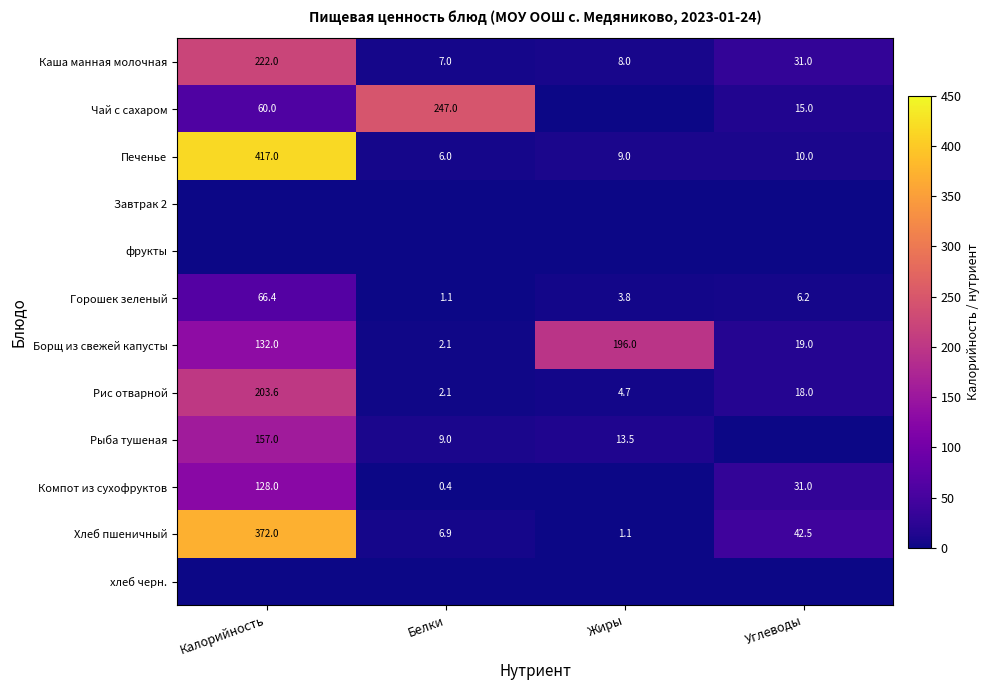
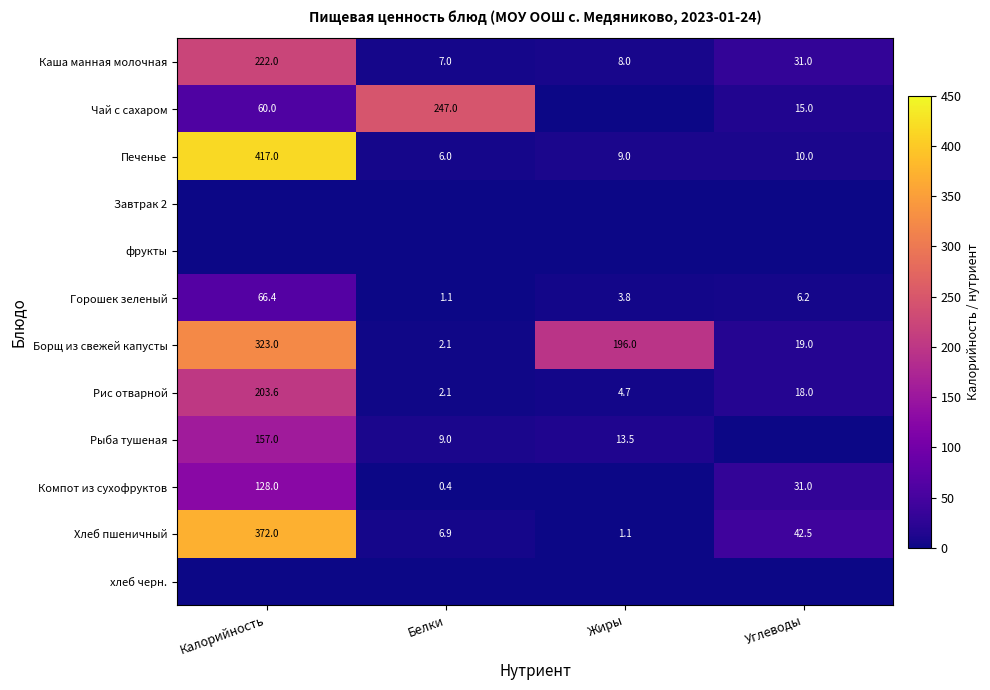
Борщ из свежей капусты, Калорийность: 132.0 -> 323.0
